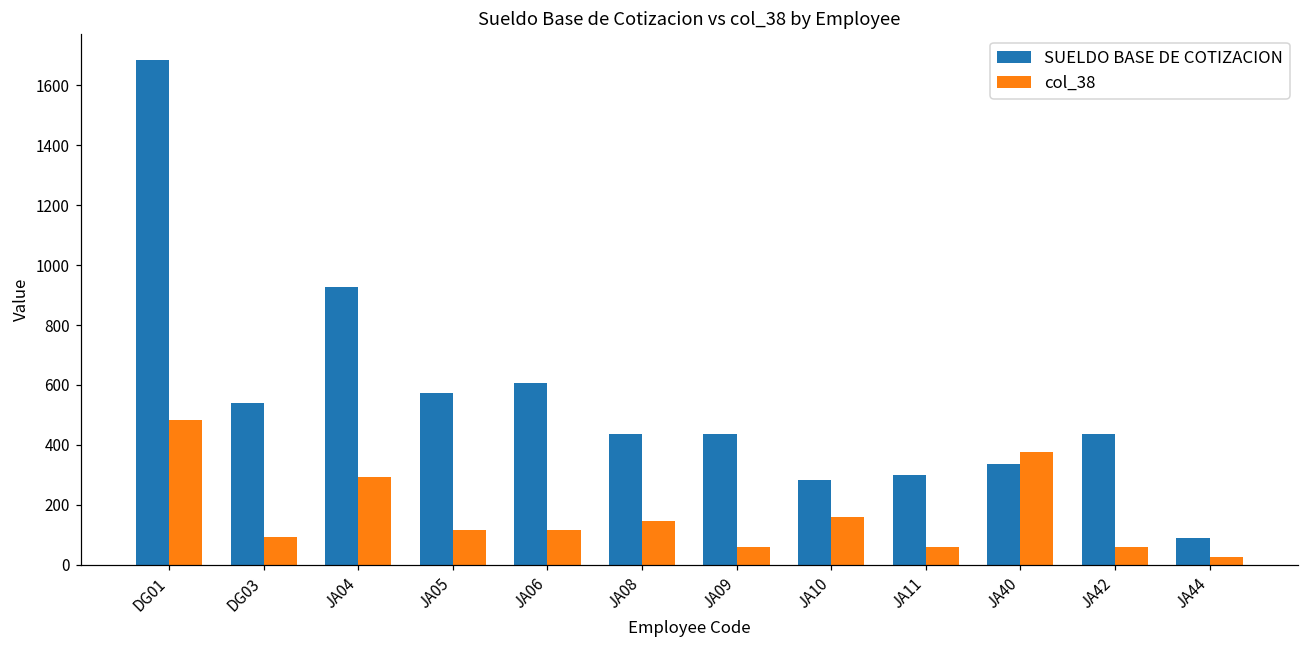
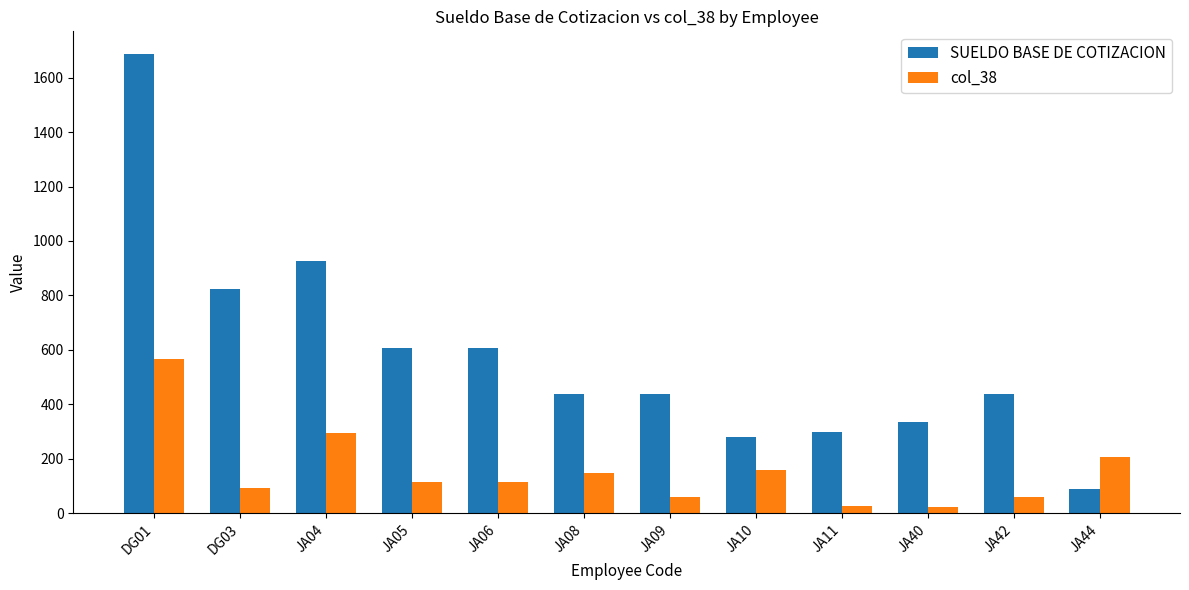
col_38, DG01: 480 -> 570
SUELDO BASE DE COTIZACION, DG03: 540 -> 820
SUELDO BASE DE COTIZACION, JA05: 570 -> 610
col_38, JA11: 60 -> 30
col_38, JA40: 380 -> 20
col_38, JA44: 20 -> 210
